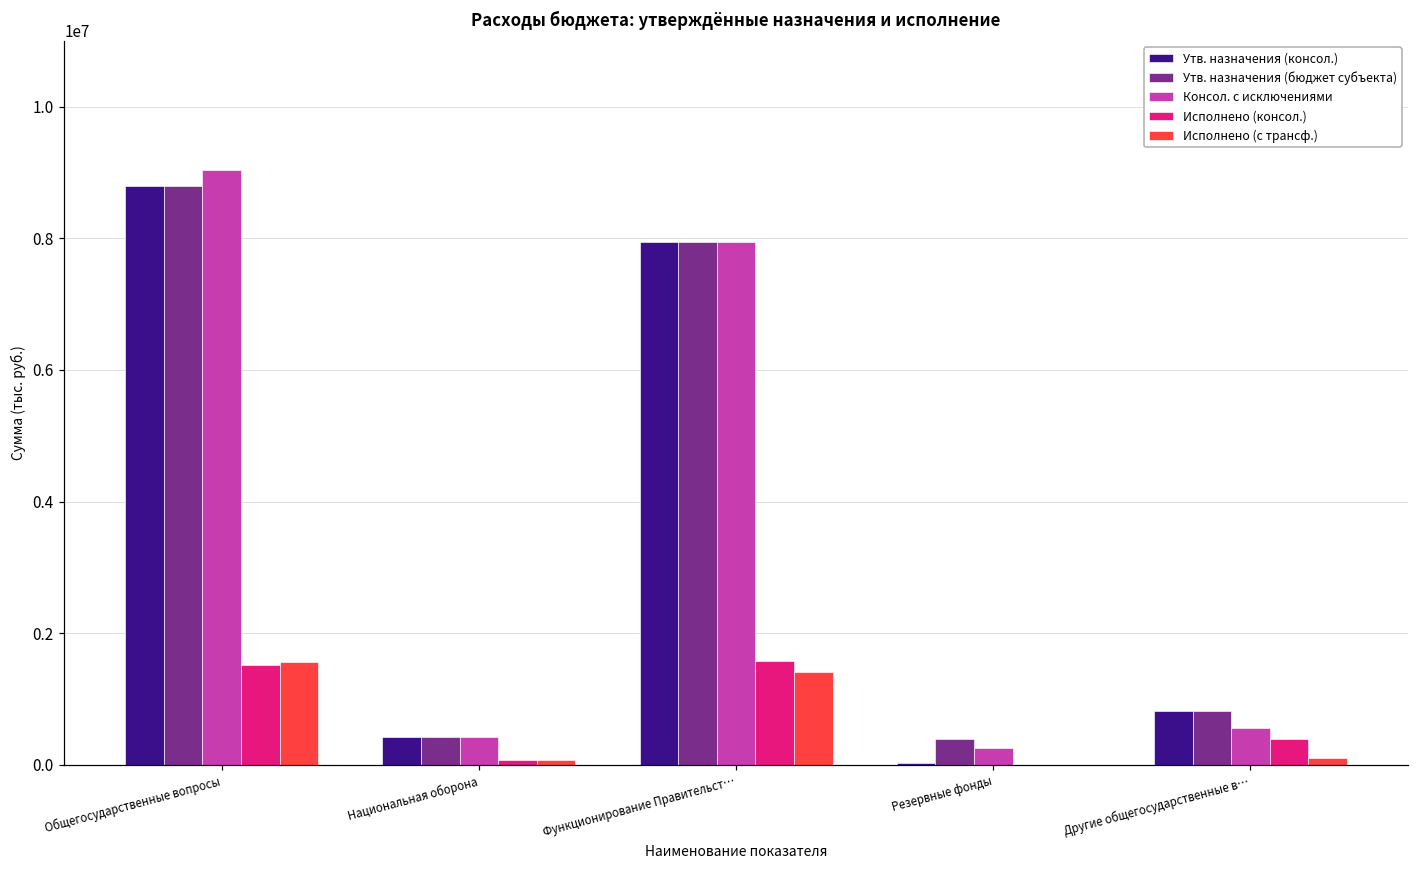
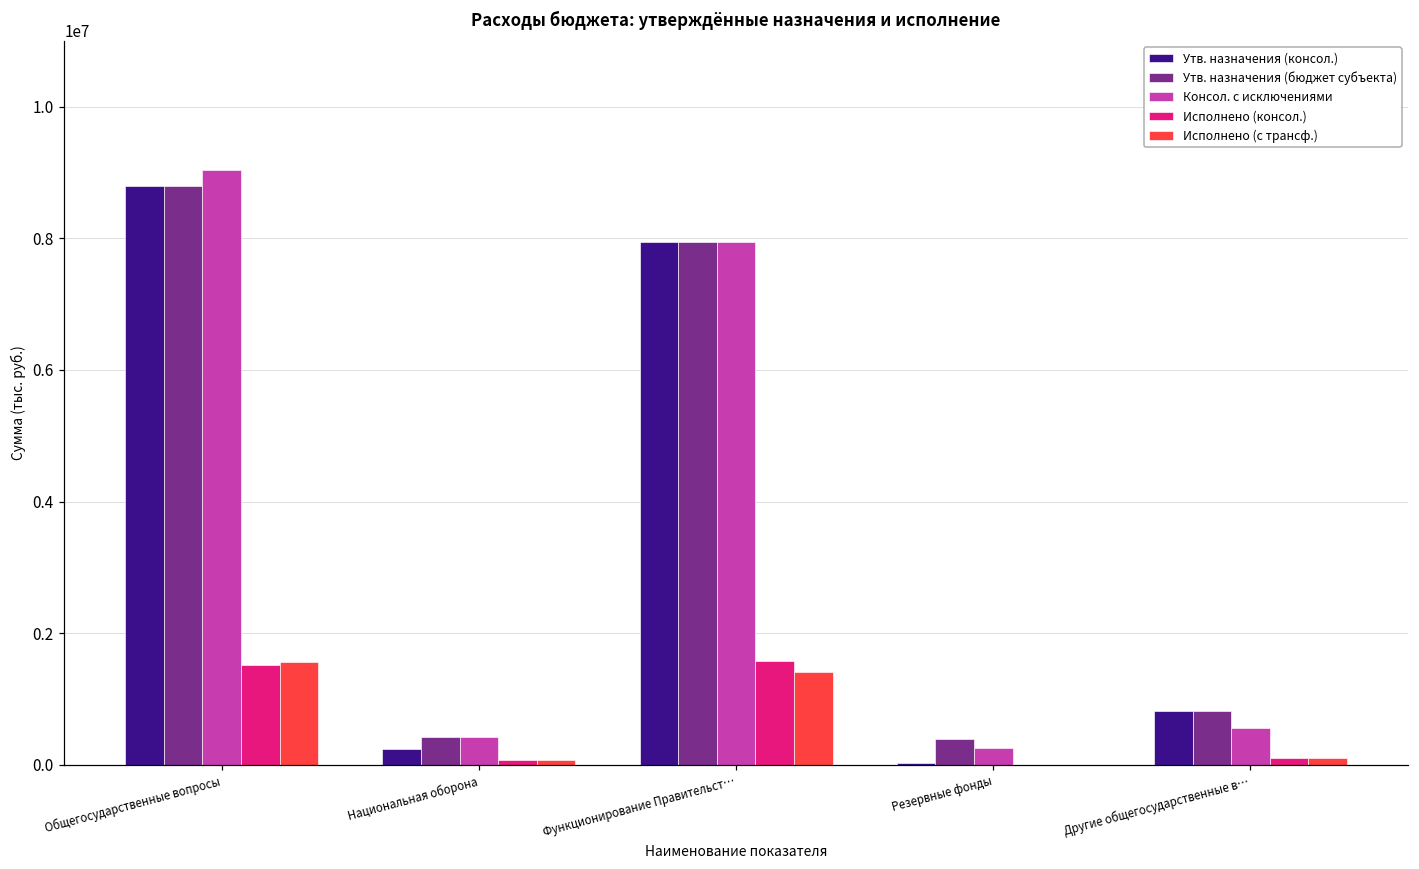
Утв. назначения (консол.), Национальная оборона: 400000 -> 200000
Исполнено (консол.), Другие общегосударственные в…: 400000 -> 100000
